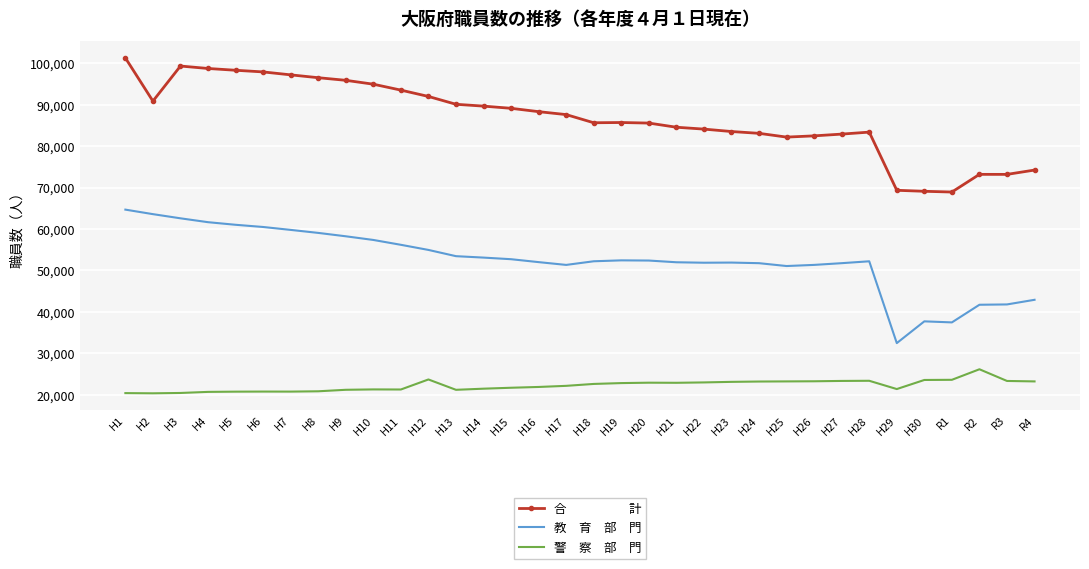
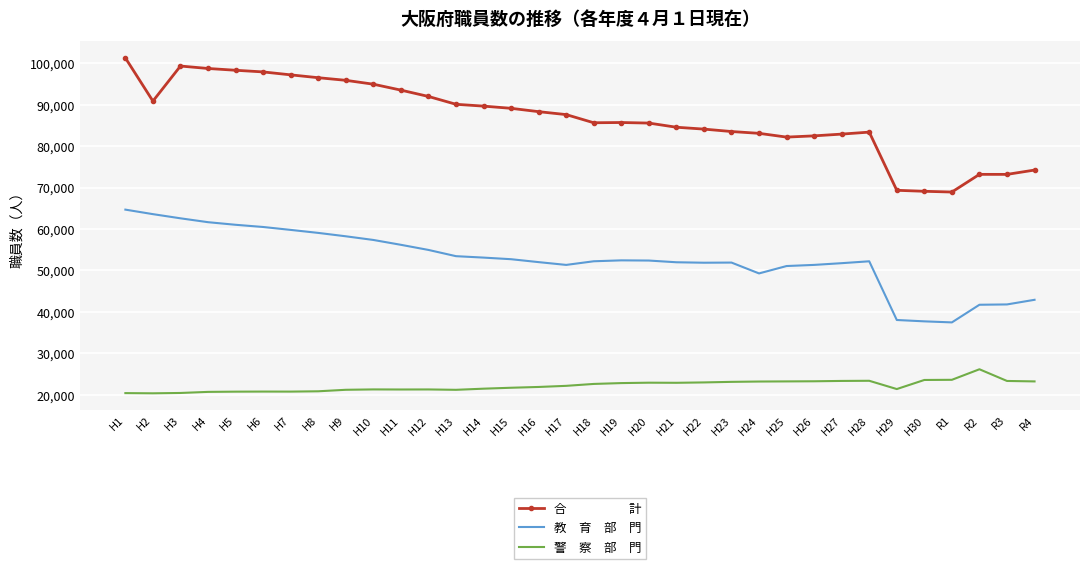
警 察 部 門, H12: 24,000 -> 21,000
教 育 部 門, H24: 52,000 -> 49,000
教 育 部 門, H29: 32,000 -> 38,000
